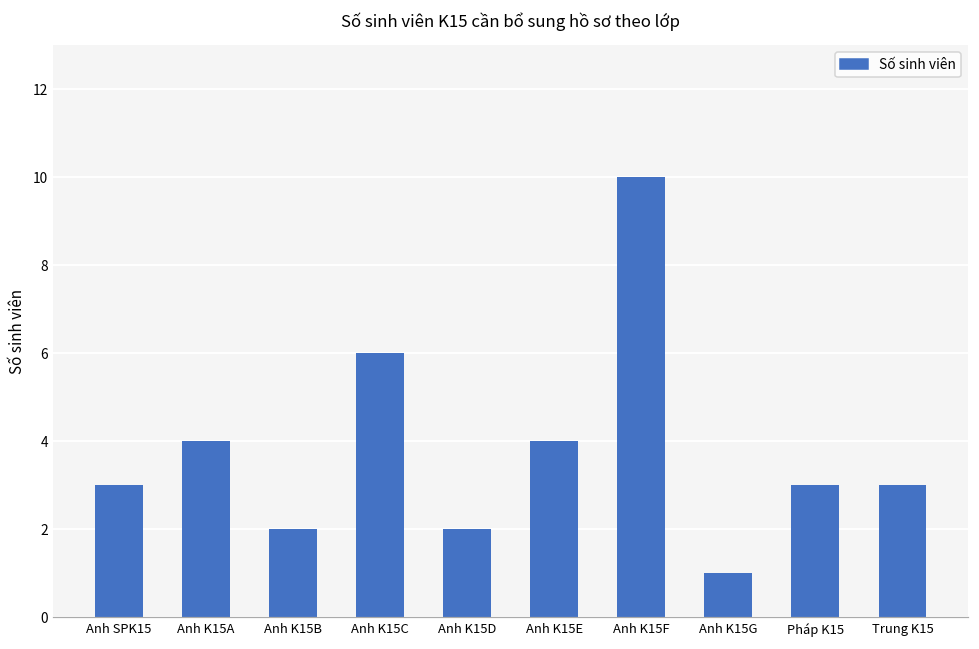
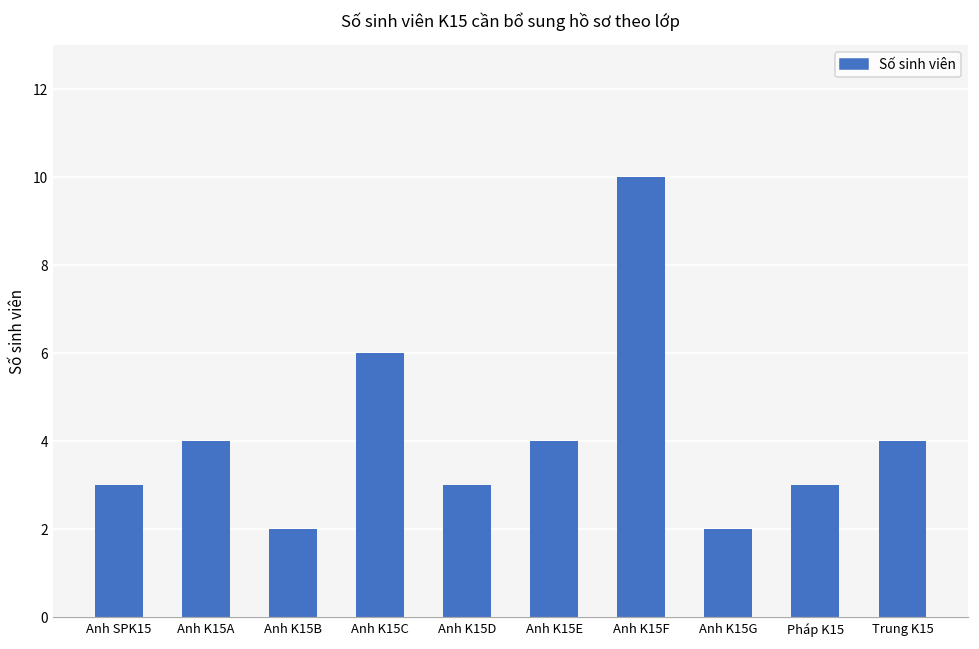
Anh K15D: 2 -> 3
Anh K15G: 1 -> 2
Trung K15: 3 -> 4
